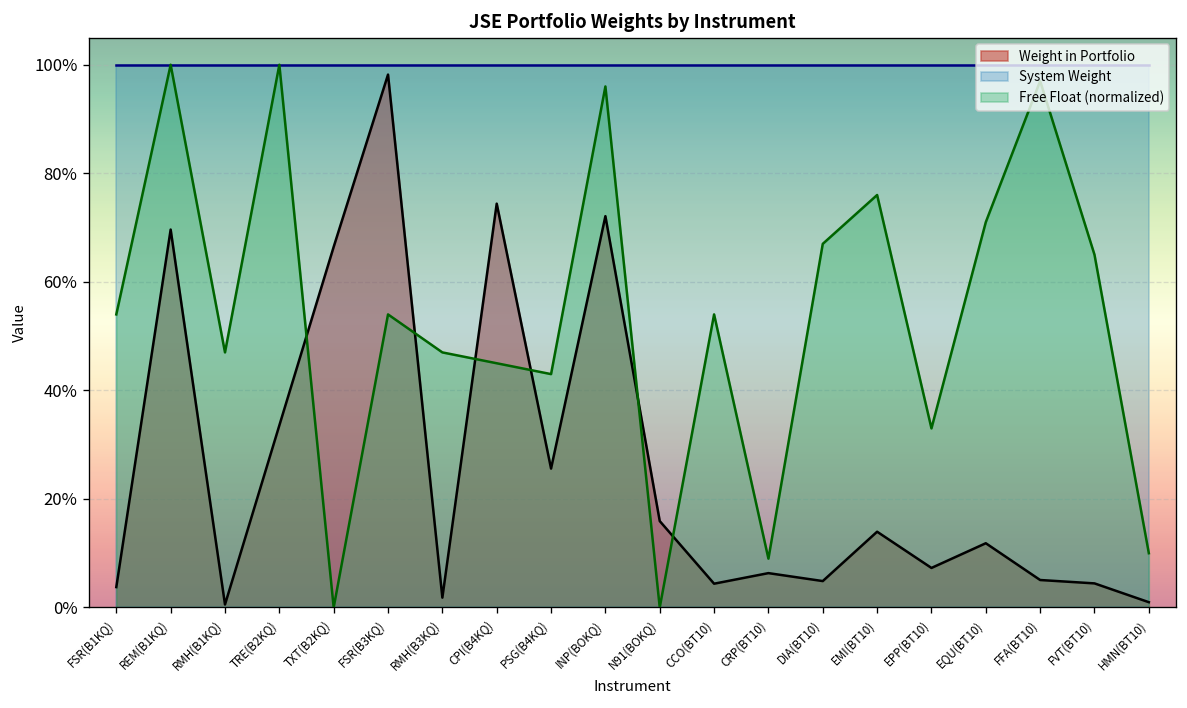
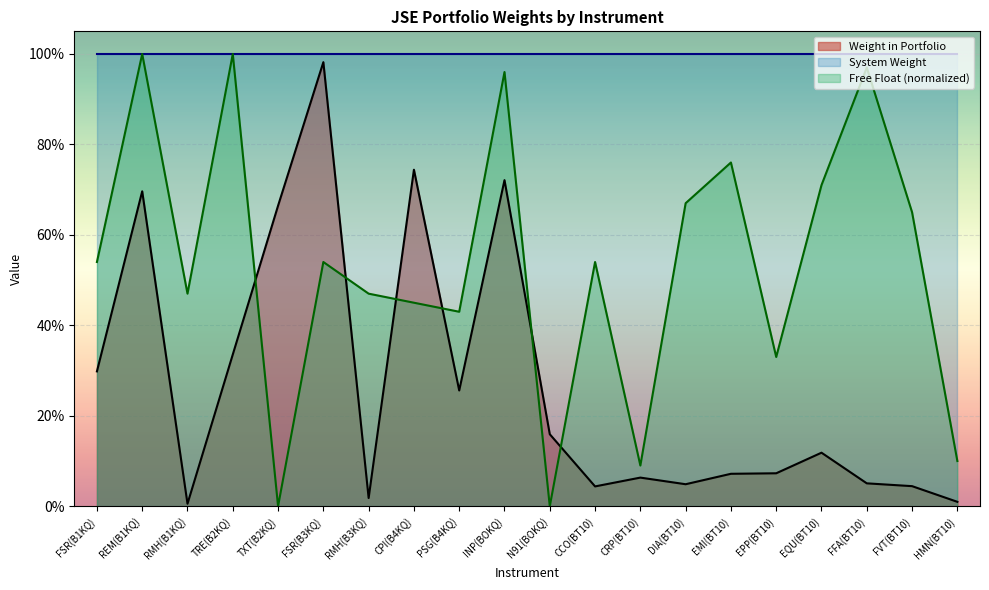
Weight in Portfolio, FSR(B1KQ): 4% -> 30%
Weight in Portfolio, EMI(BT10): 14% -> 7%
